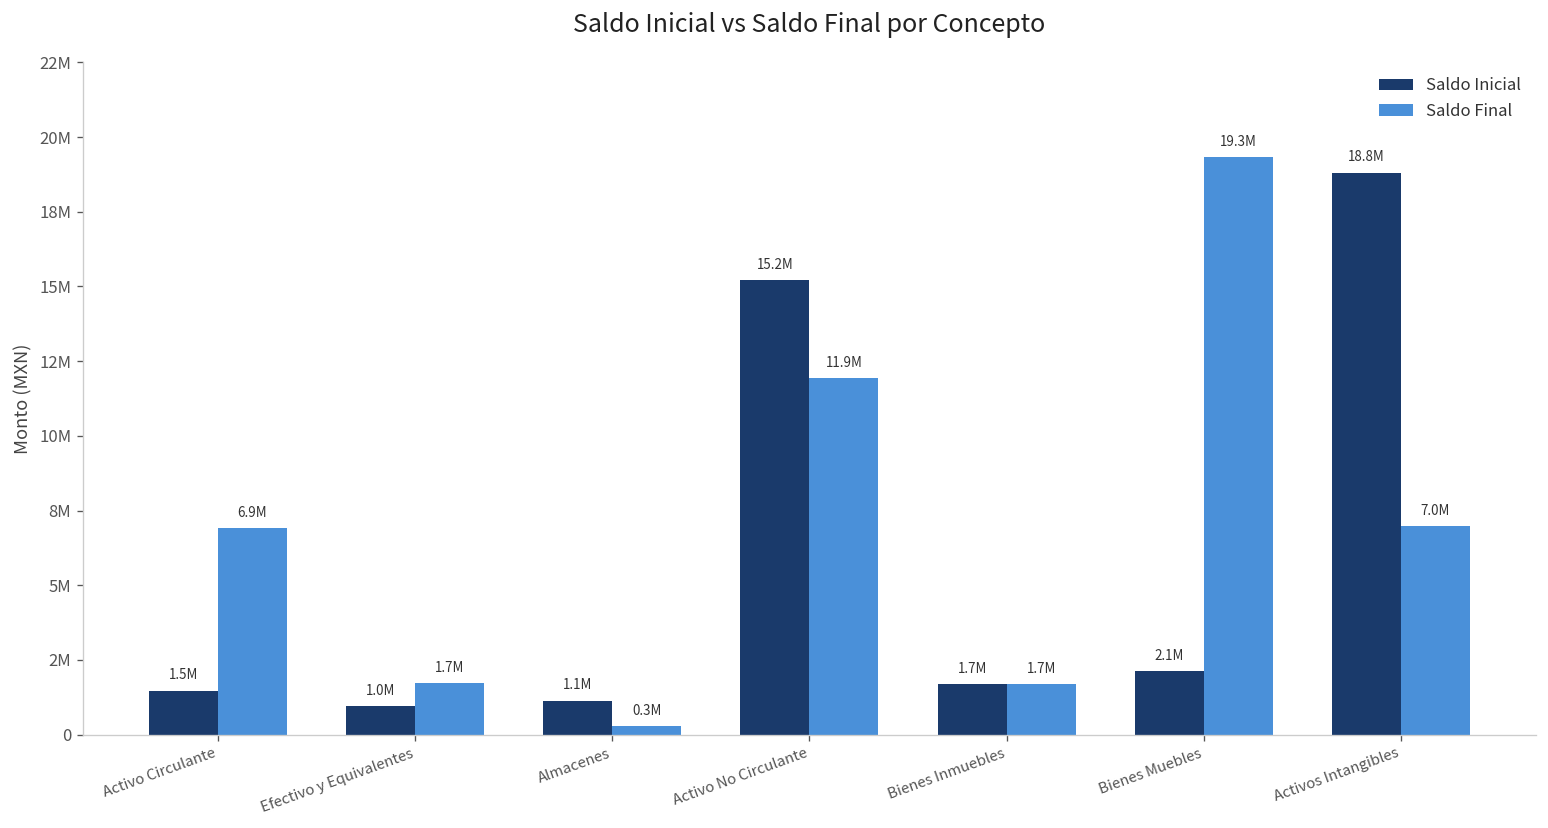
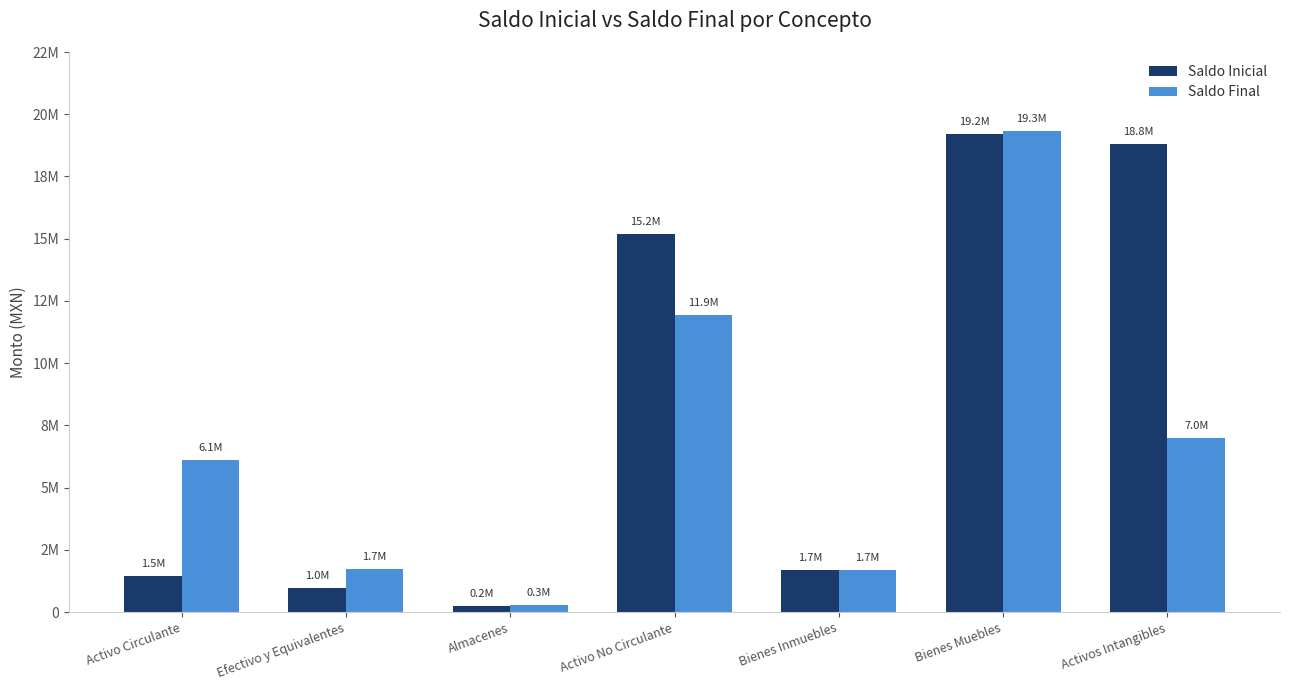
Saldo Final, Activo Circulante: 6.9M -> 6.1M
Saldo Inicial, Almacenes: 1.1M -> 0.2M
Saldo Inicial, Bienes Muebles: 2.1M -> 19.2M
